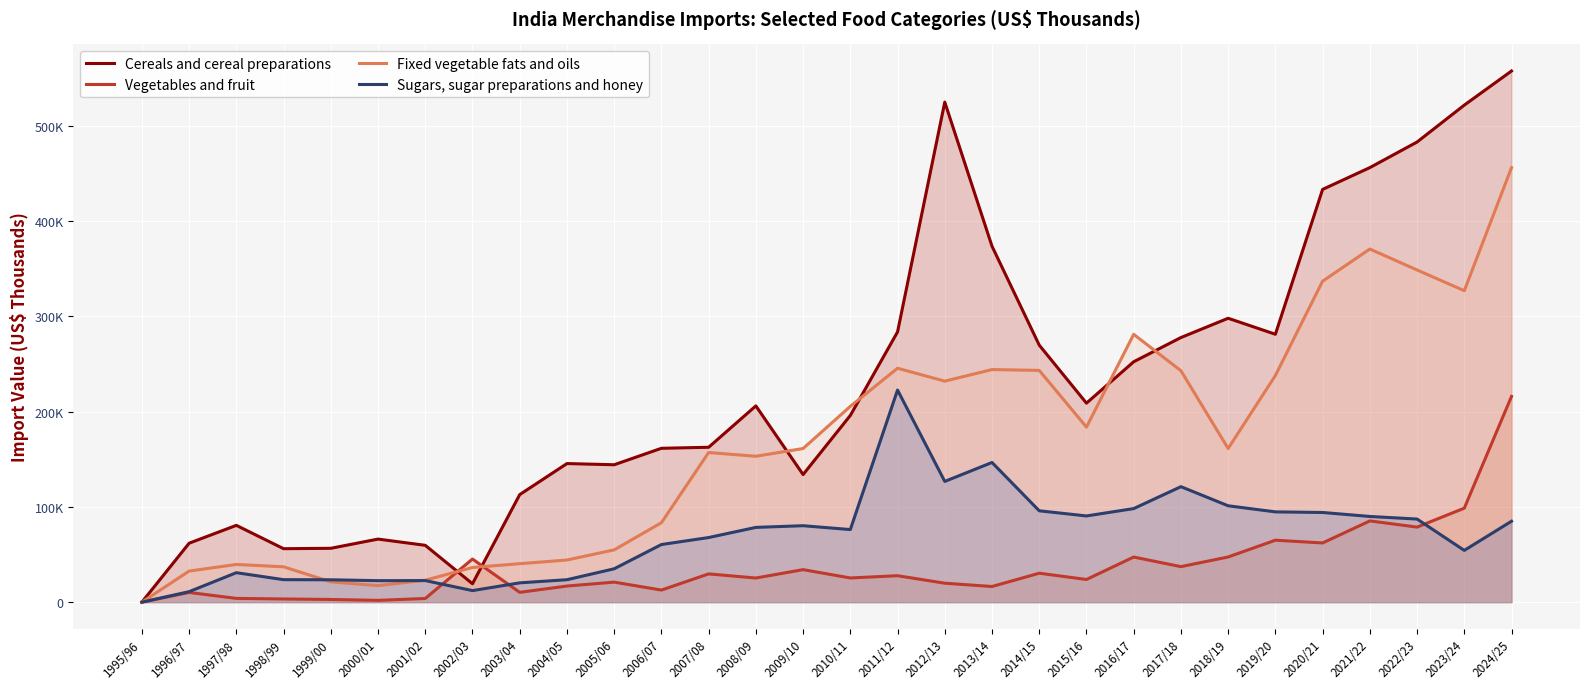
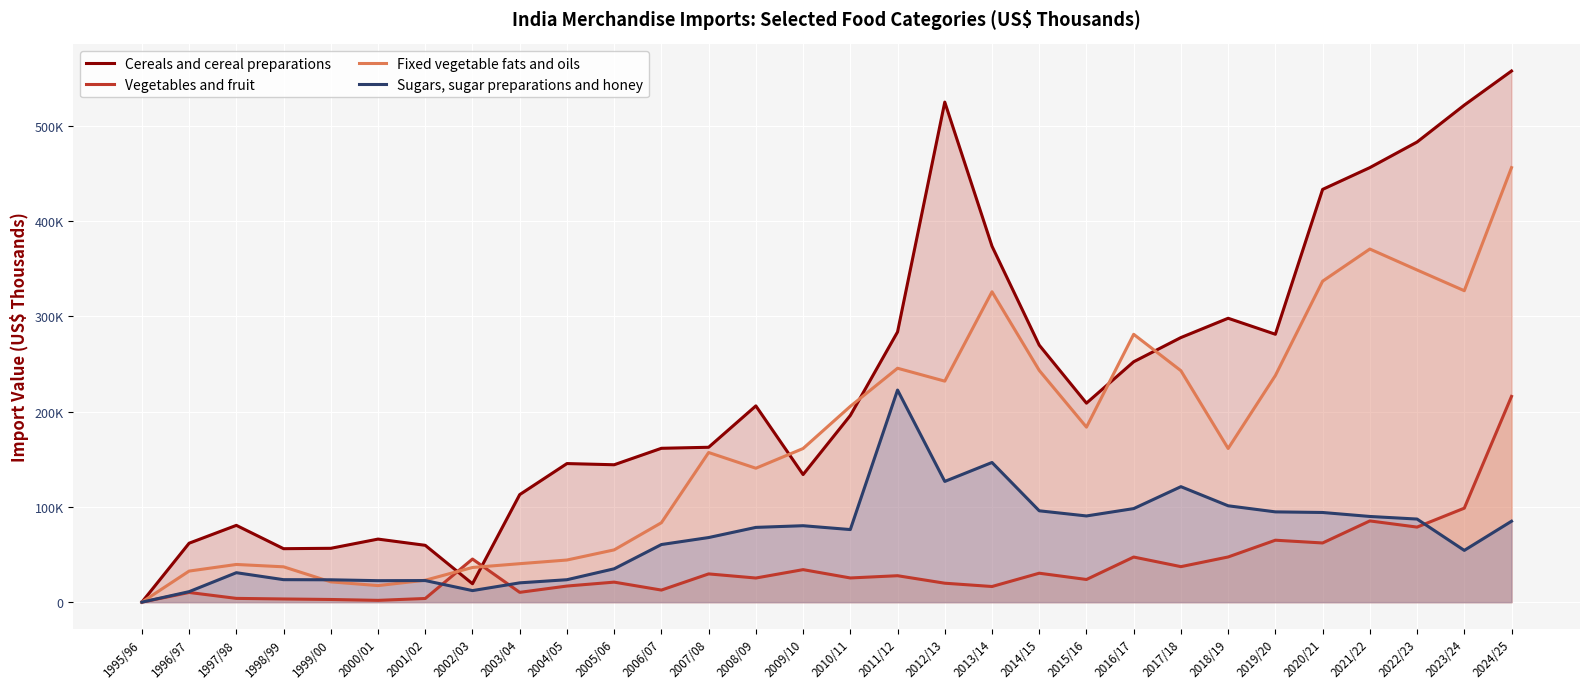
Fixed vegetable fats and oils, 2008/09: 150000 -> 140000
Fixed vegetable fats and oils, 2013/14: 240000 -> 330000
